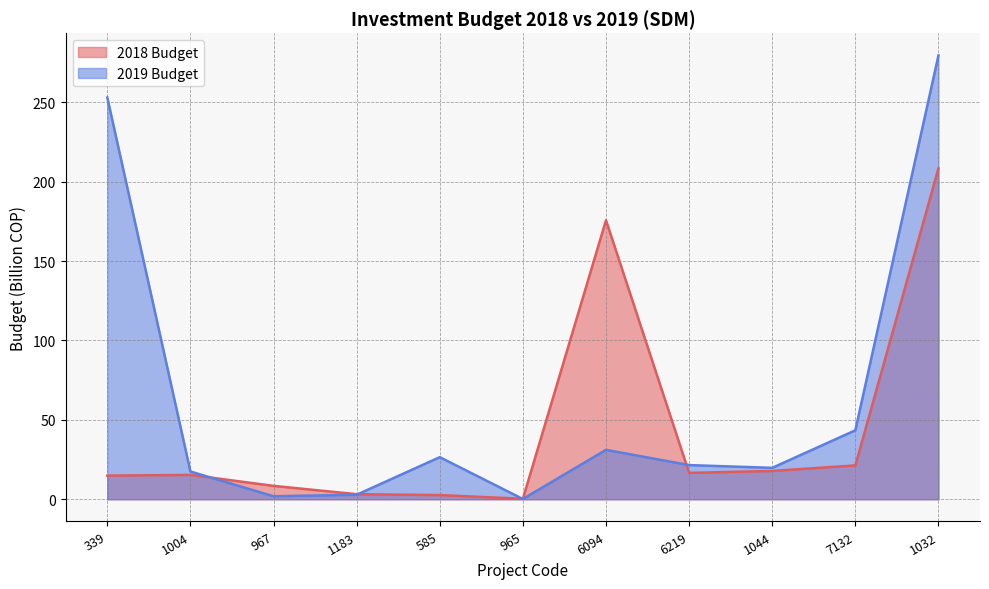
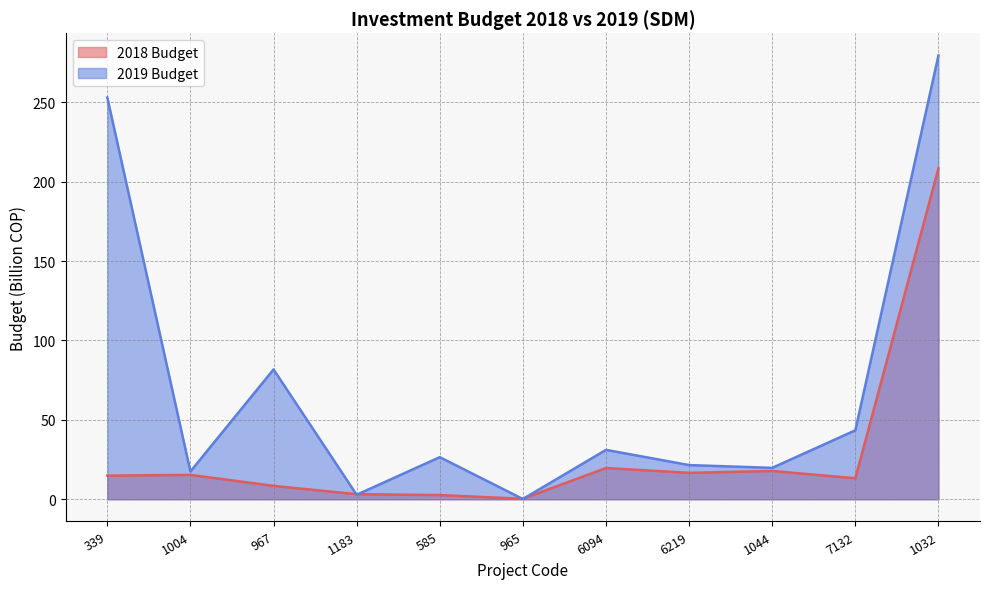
2019 Budget, 967: 2 -> 82
2018 Budget, 6094: 176 -> 20
2018 Budget, 7132: 21 -> 13
